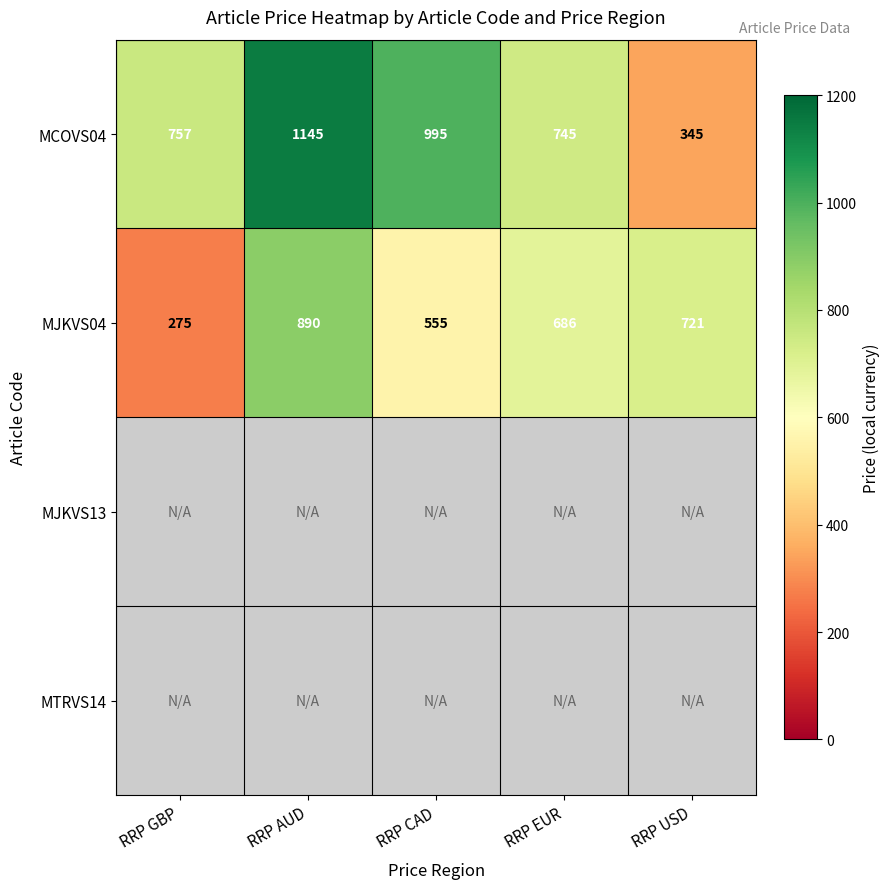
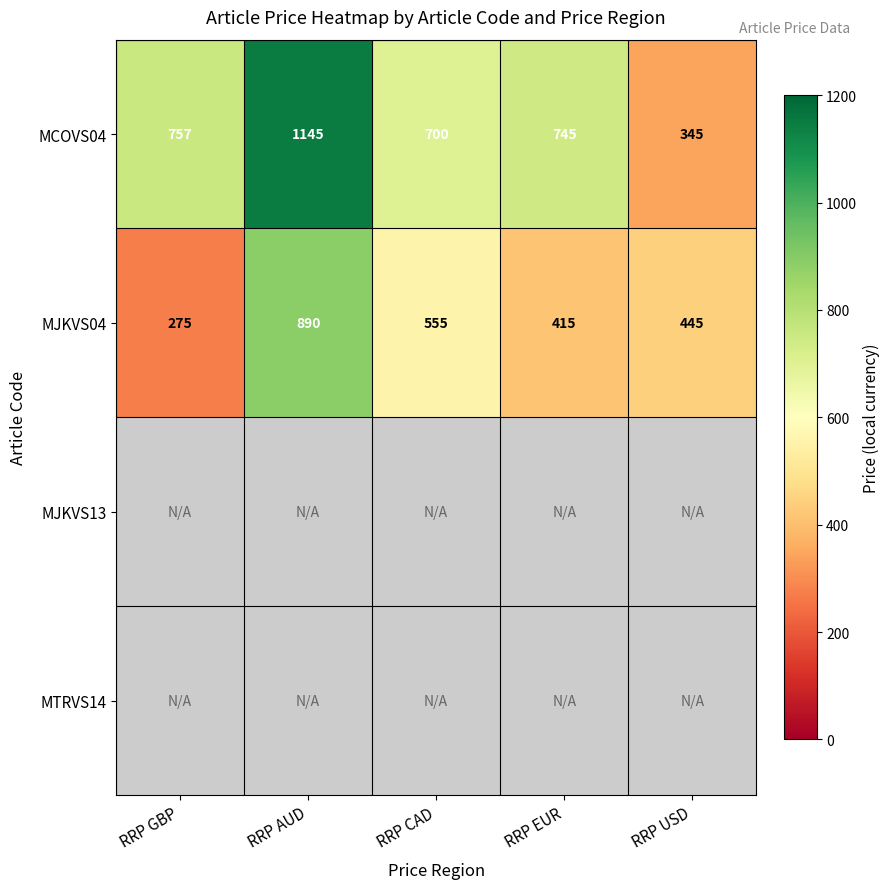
MCOVS04, RRP CAD: 995 -> 700
MJKVS04, RRP EUR: 686 -> 415
MJKVS04, RRP USD: 721 -> 445
